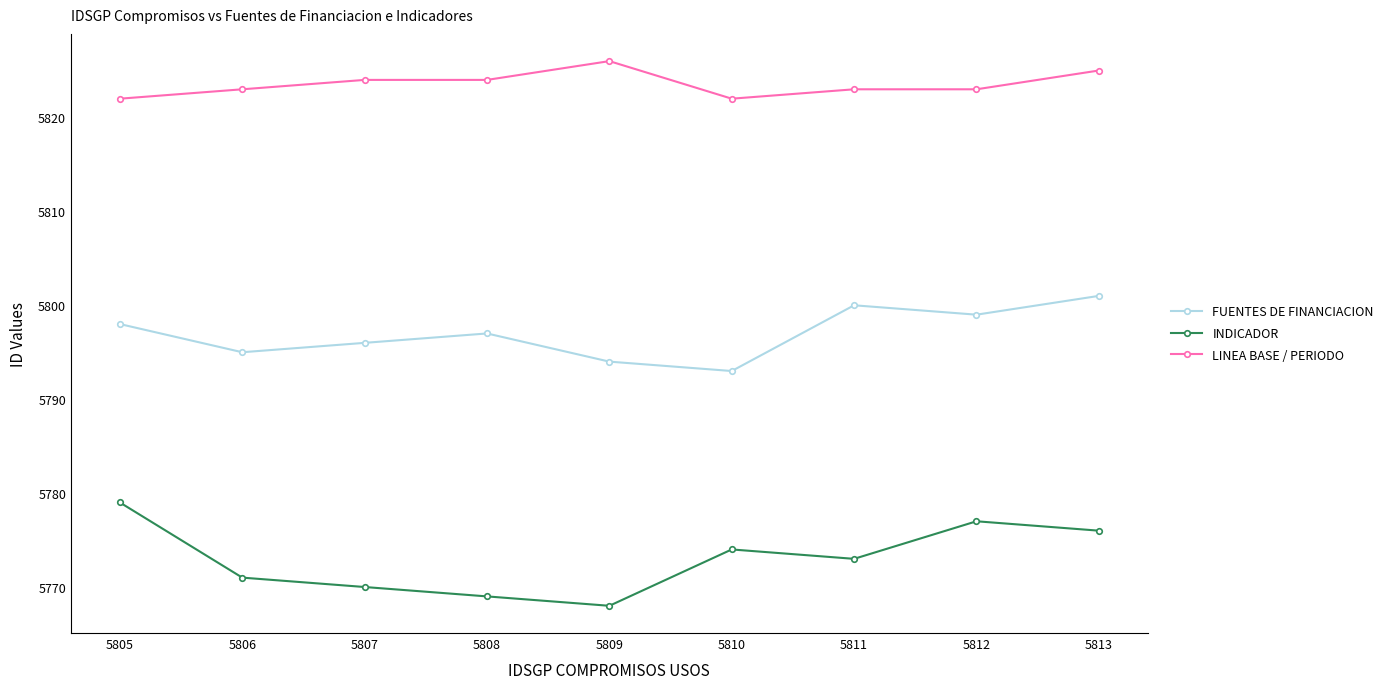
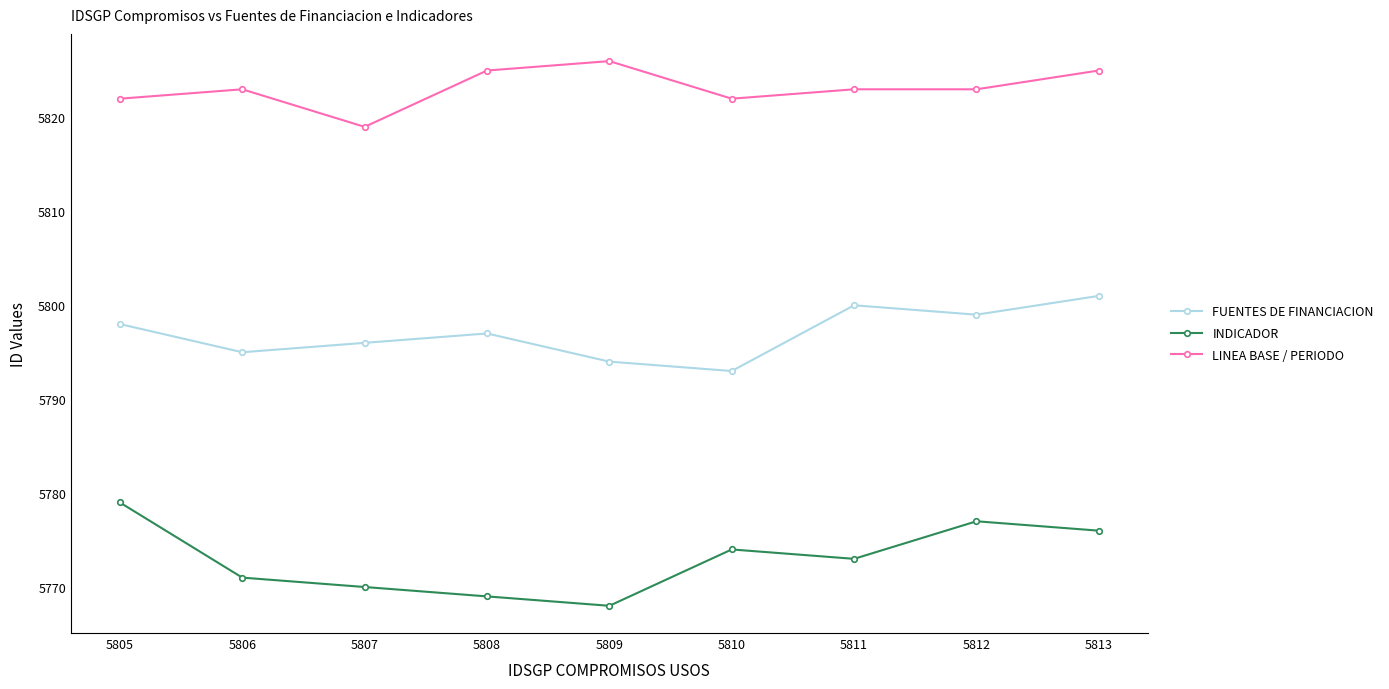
LINEA BASE / PERIODO, 5807: 5824 -> 5819
LINEA BASE / PERIODO, 5808: 5824 -> 5825
